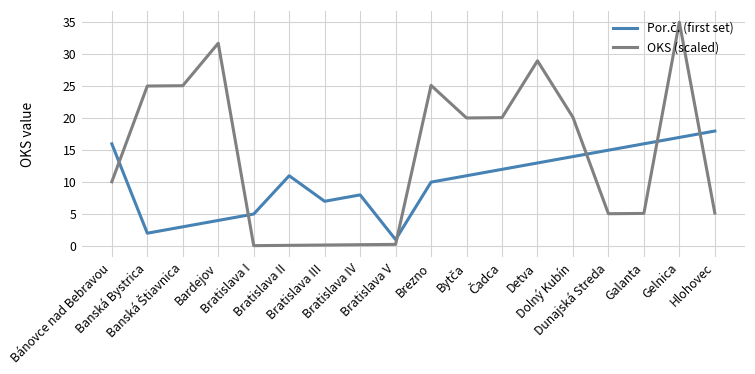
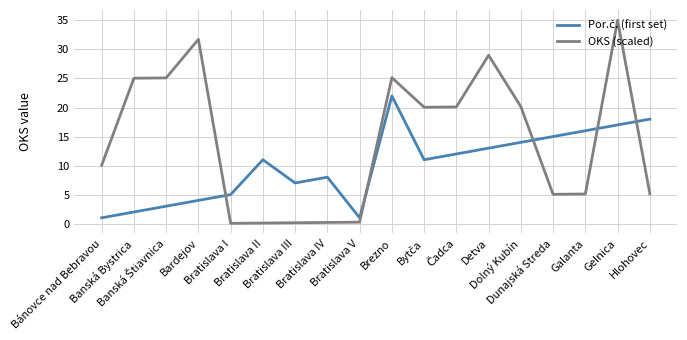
Por.č. (first set), Bánovce nad Bebravou: 16 -> 1
Por.č. (first set), Brezno: 10 -> 22
